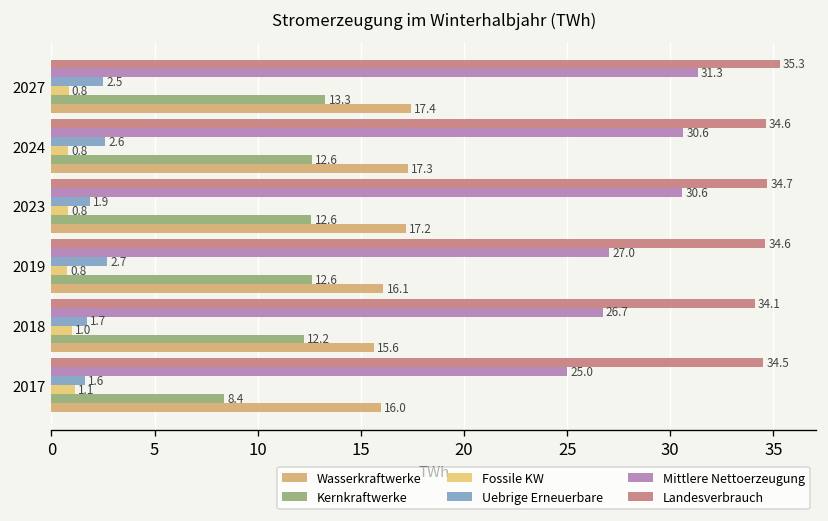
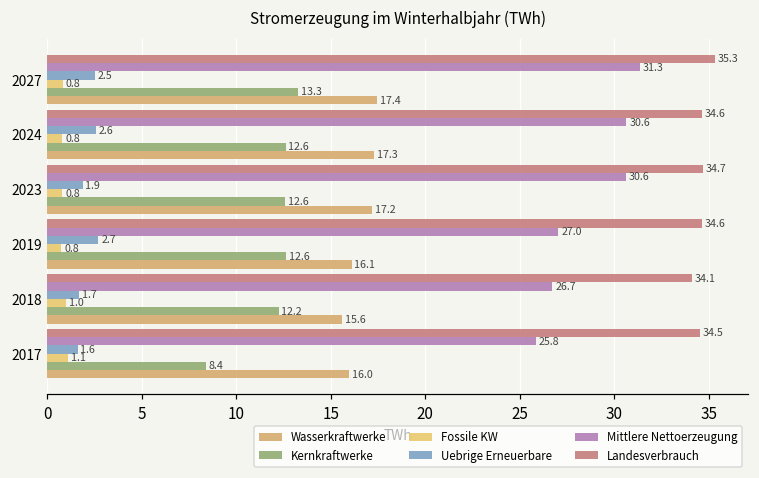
Mittlere Nettoerzeugung, 2017: 25.0 -> 25.8
